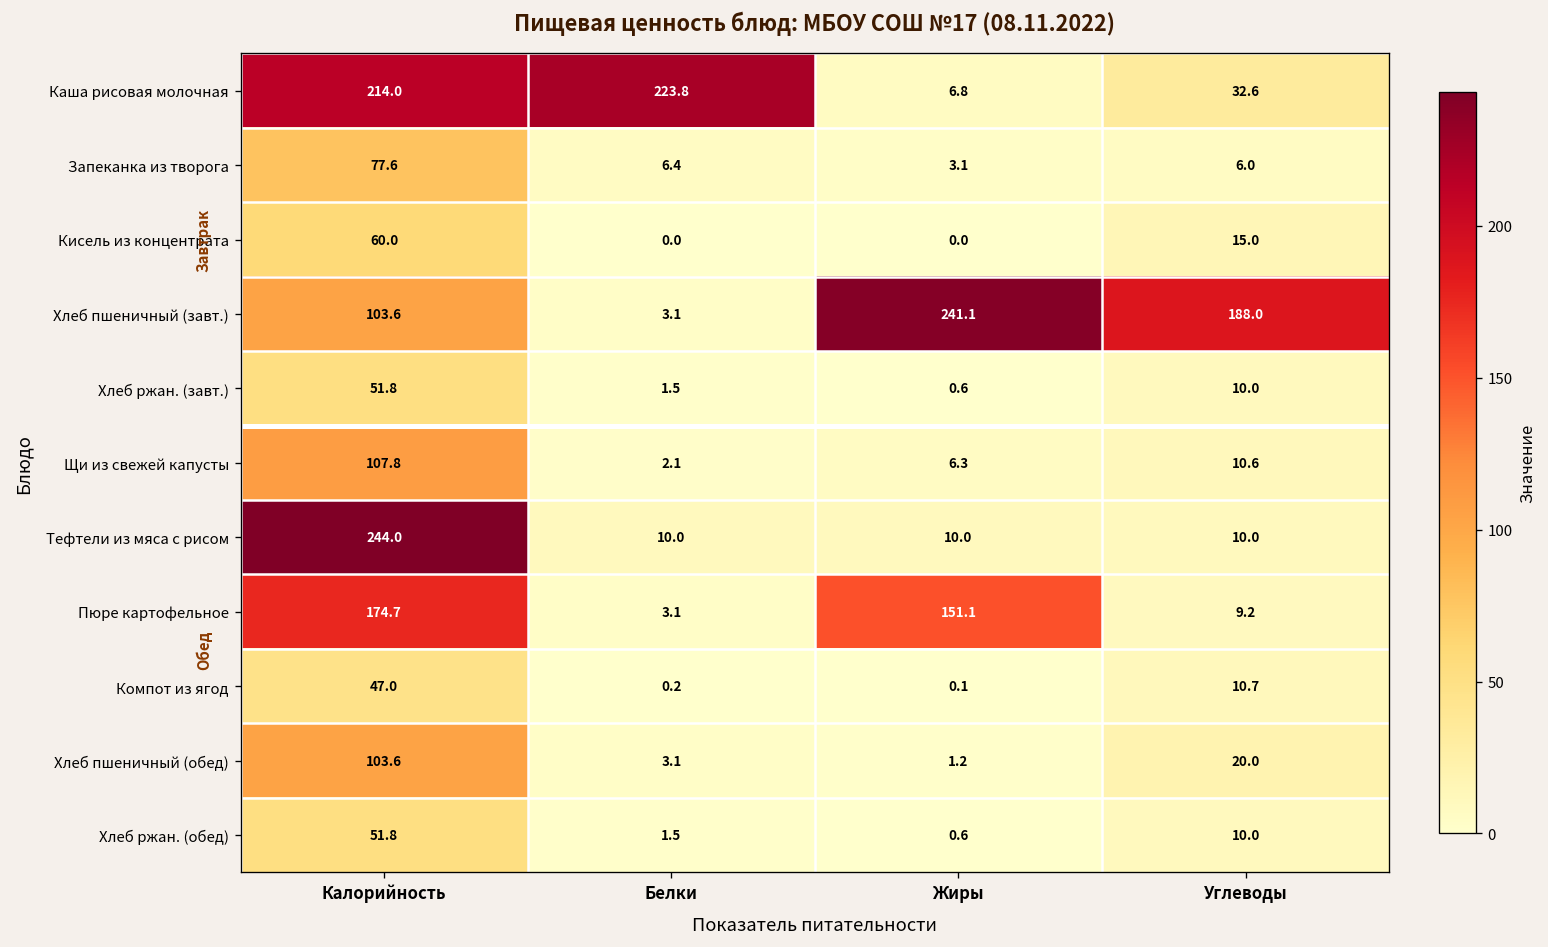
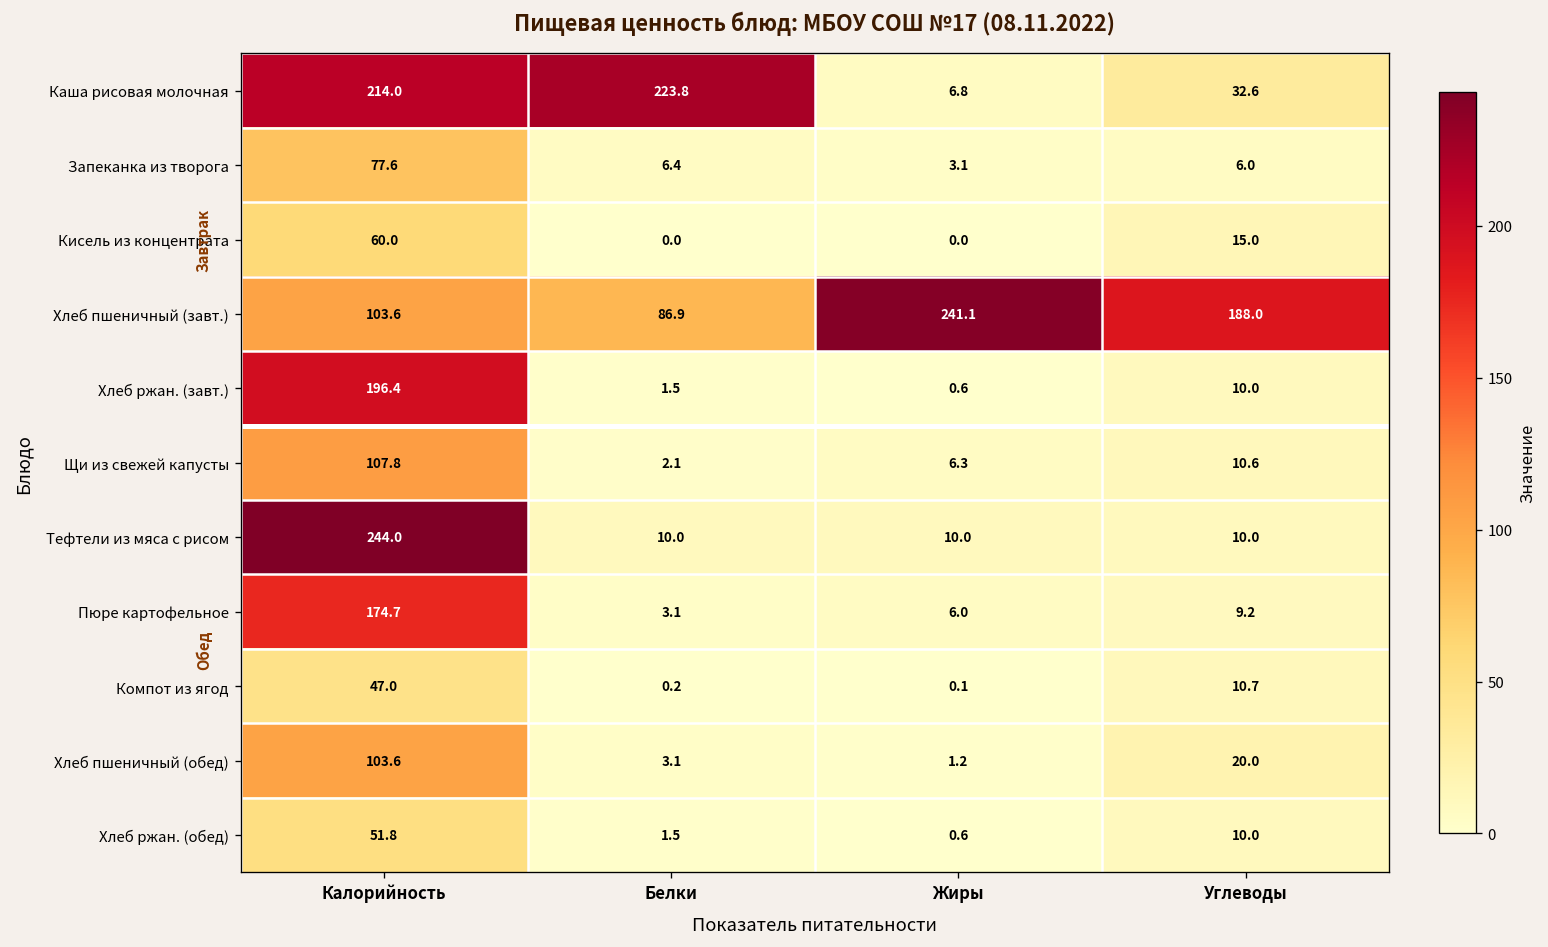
Хлеб пшеничный (завт.), Белки: 3.1 -> 86.9
Хлеб ржан. (завт.), Калорийность: 51.8 -> 196.4
Пюре картофельное, Жиры: 151.1 -> 6.0
